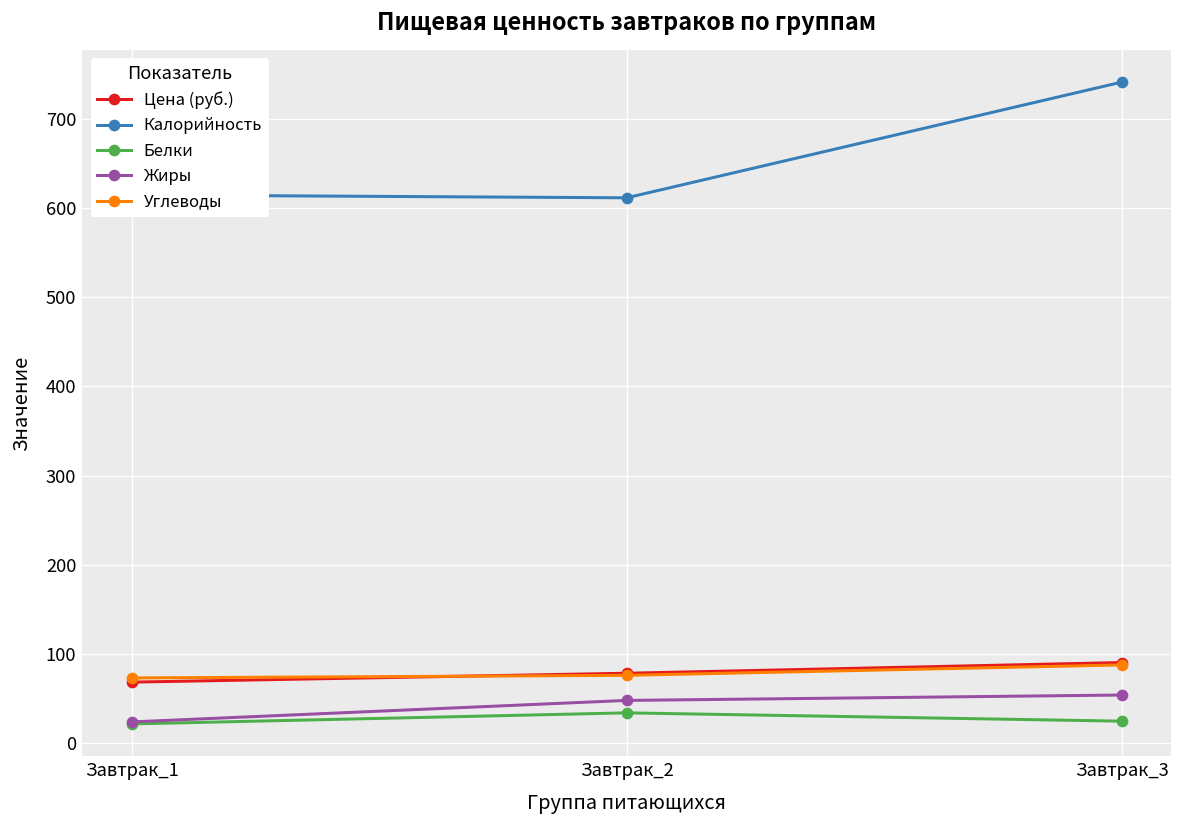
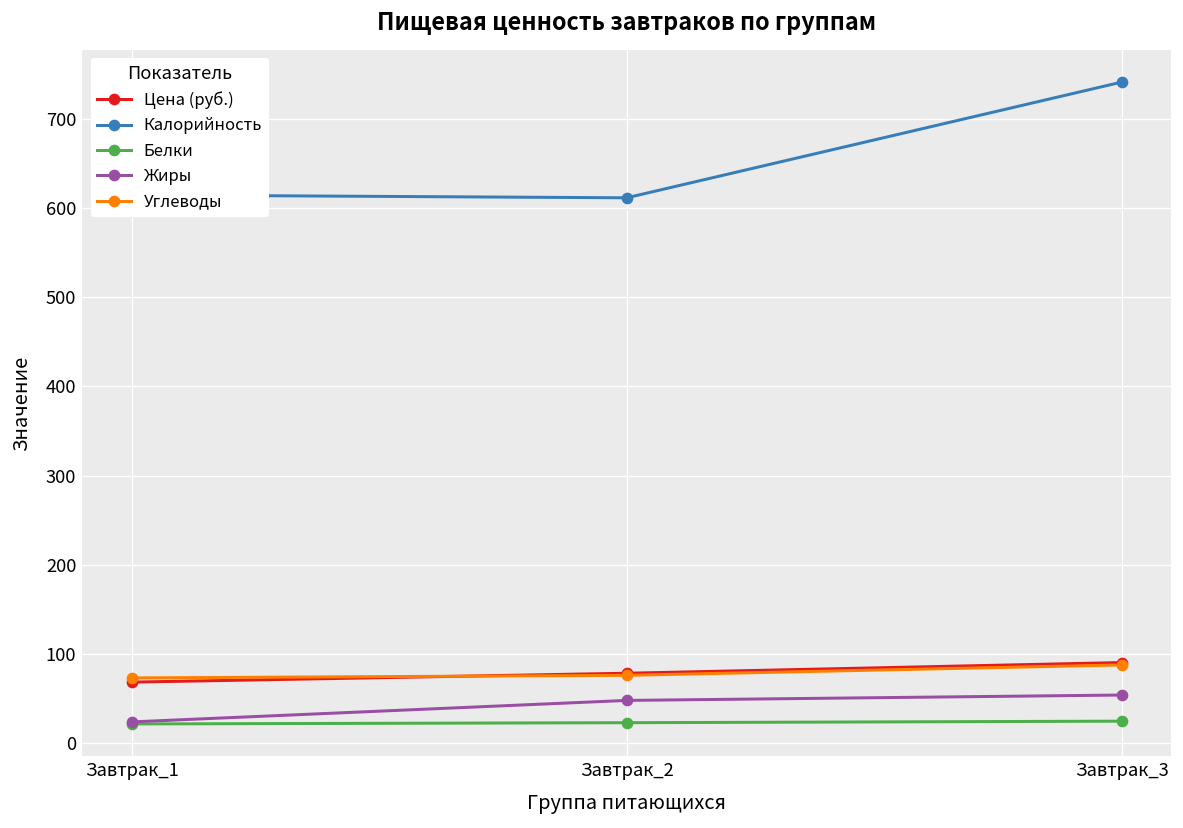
Белки, Завтрак_2: 30 -> 20
